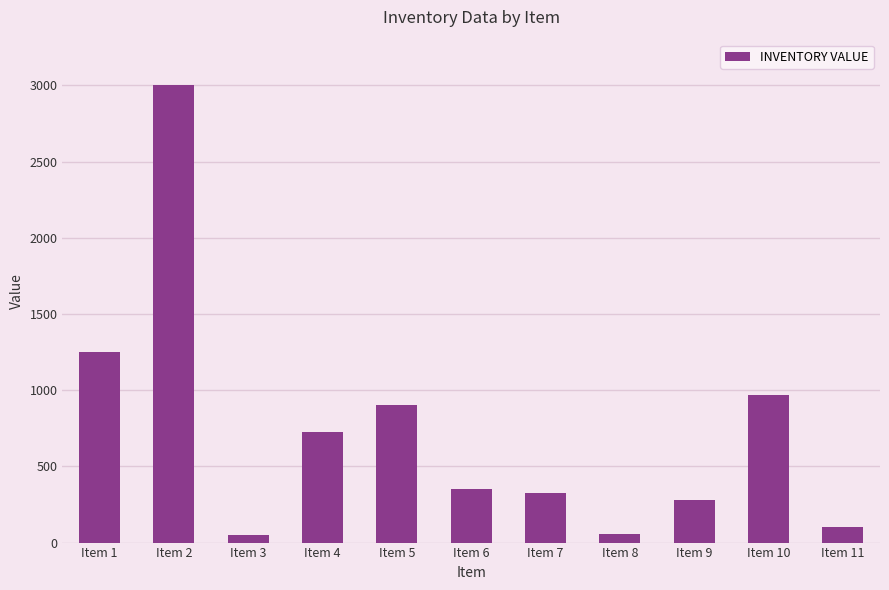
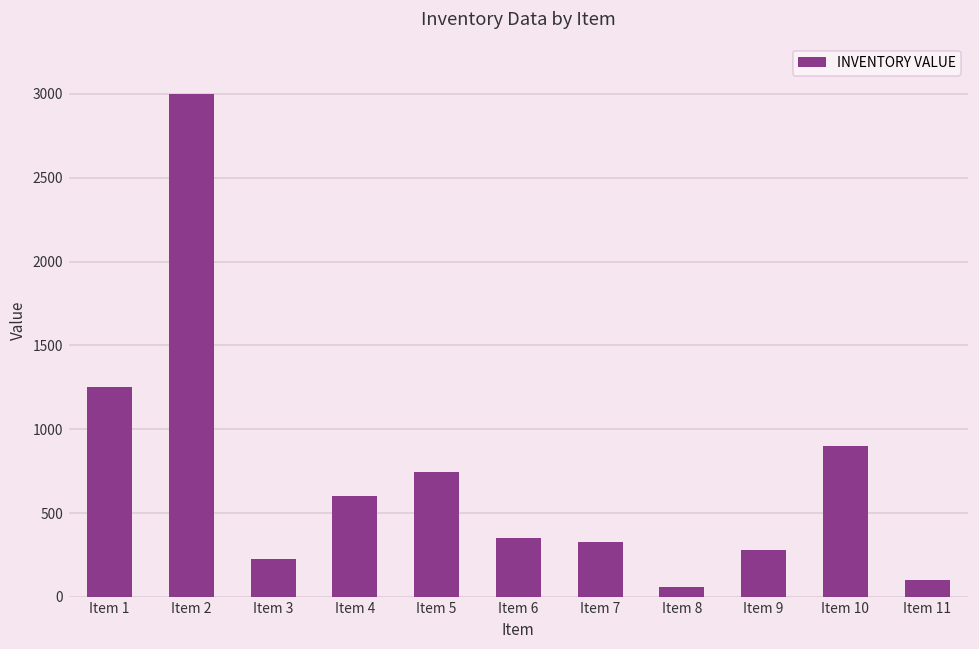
Item 3: 50 -> 230
Item 4: 730 -> 600
Item 5: 900 -> 740
Item 10: 970 -> 900
